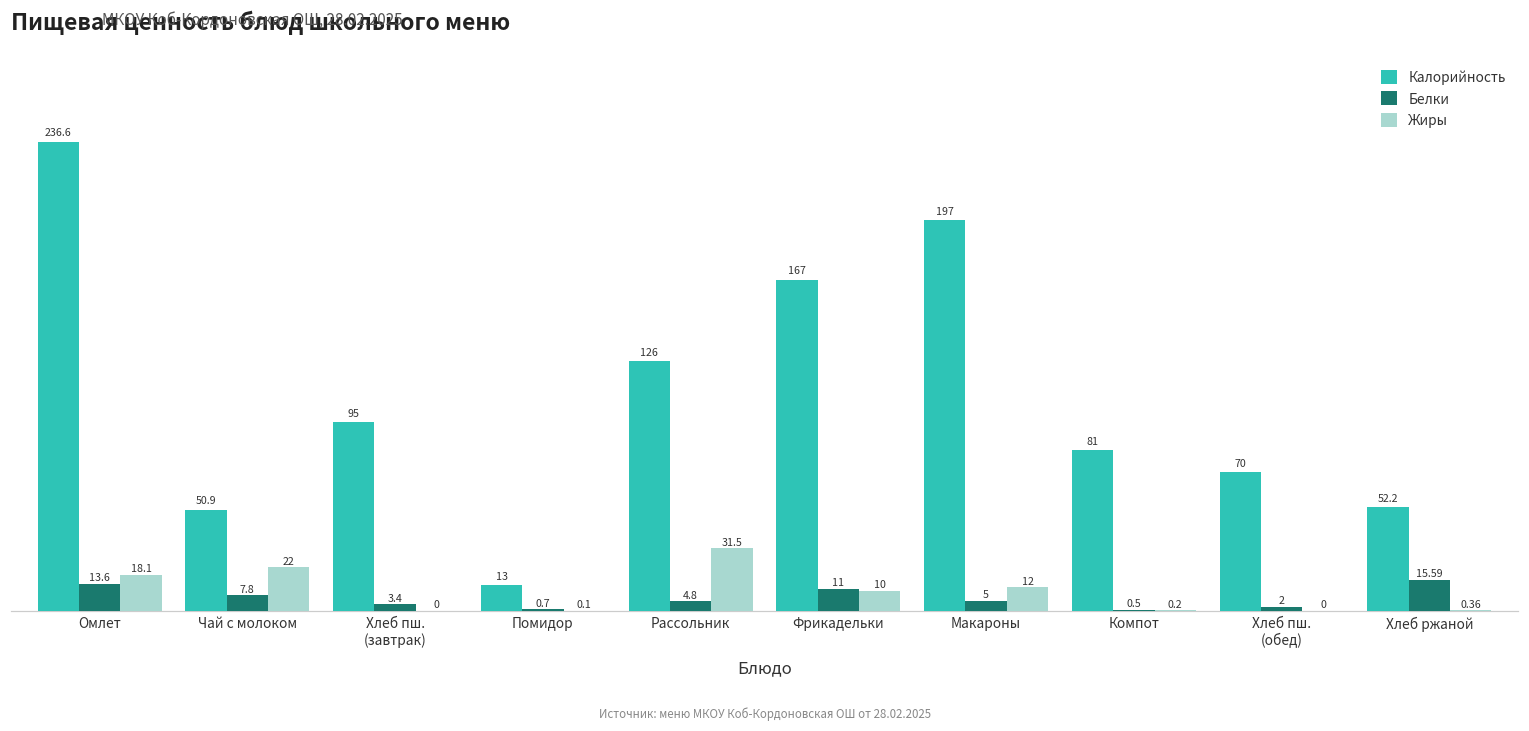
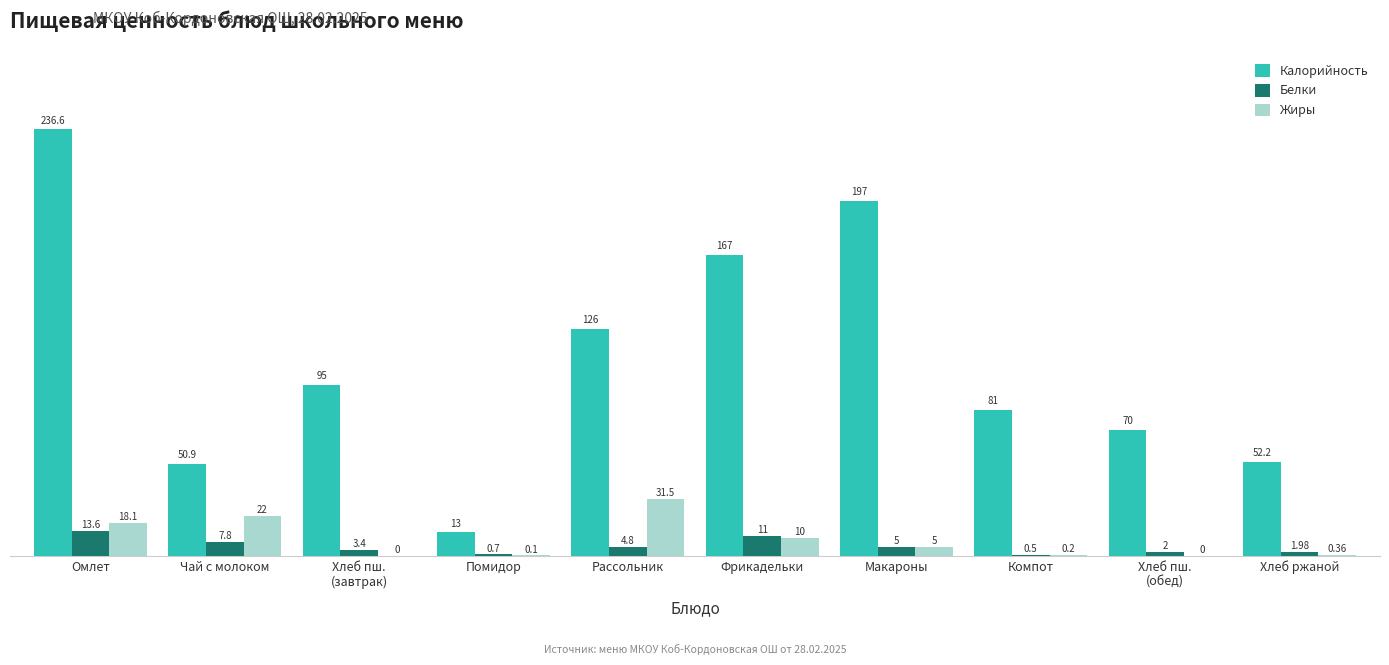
Жиры, Макароны: 12 -> 5
Белки, Хлеб ржаной: 15.59 -> 1.98
